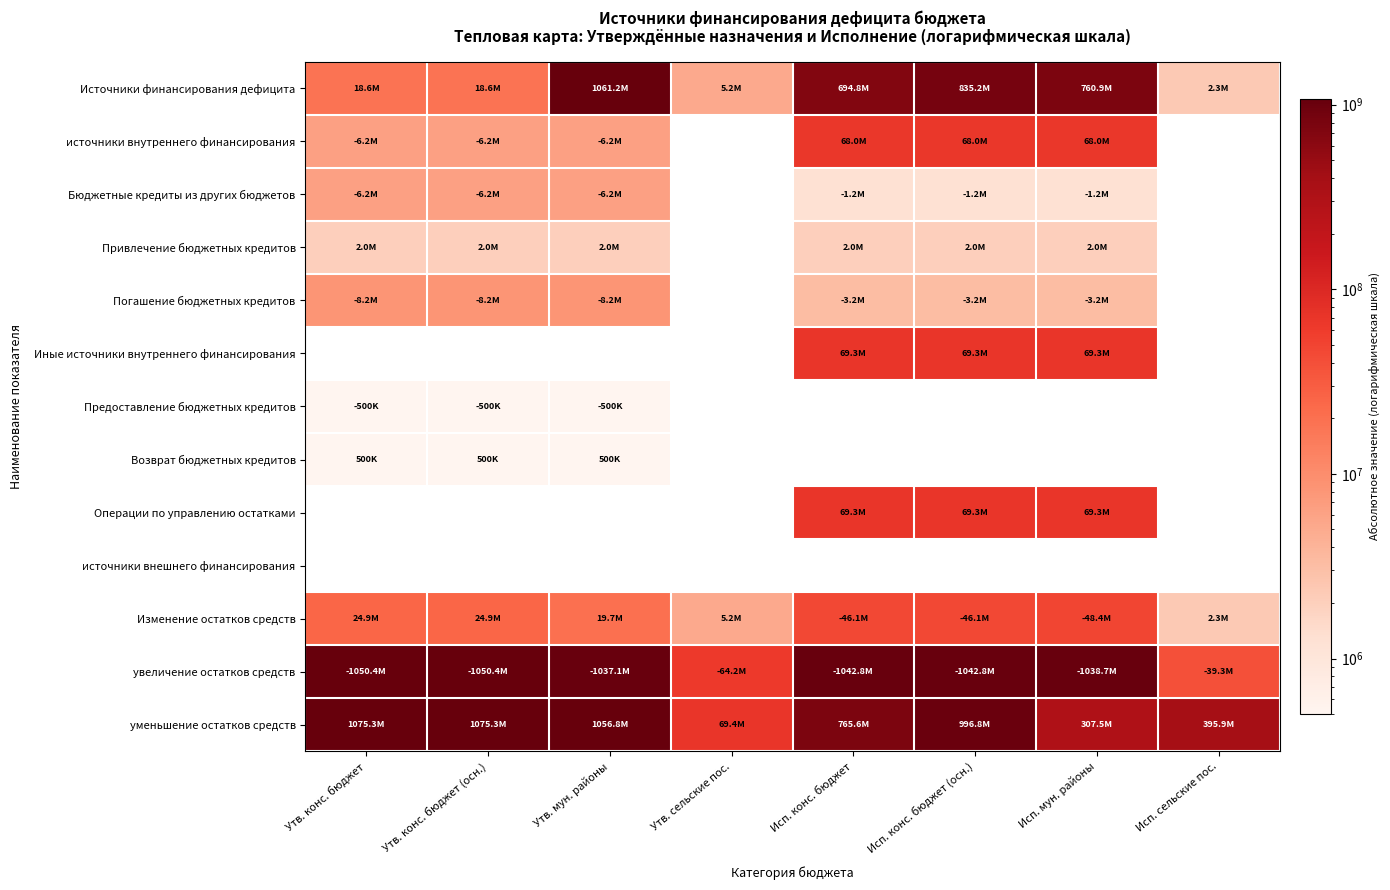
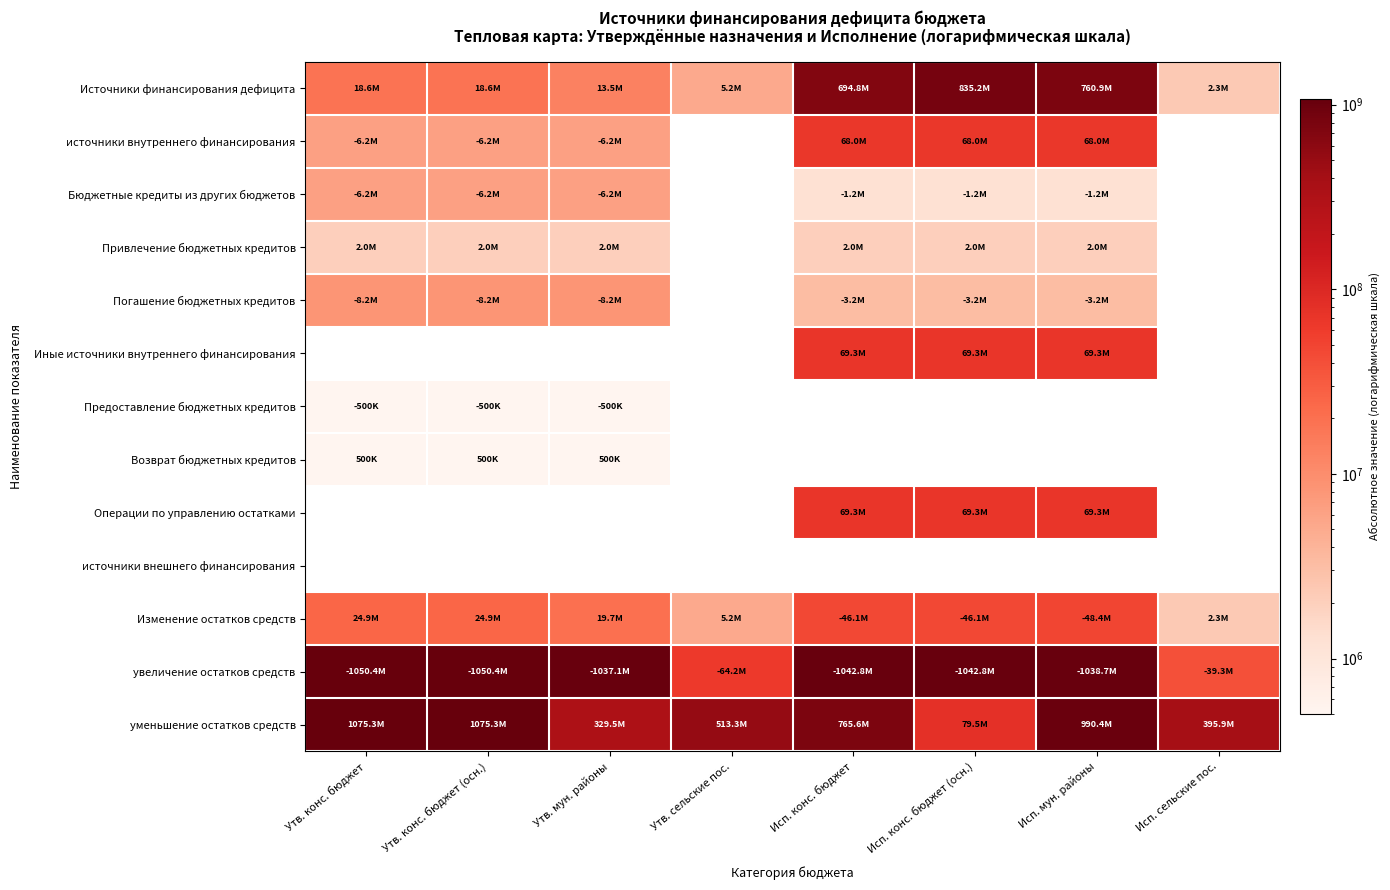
Источники финансирования дефицита, Утв. мун. районы: 1061.2M -> 13.5M
уменьшение остатков средств, Утв. мун. районы: 1056.8M -> 329.5M
уменьшение остатков средств, Утв. сельские пос.: 69.4M -> 513.3M
уменьшение остатков средств, Исп. конс. бюджет (осн.): 996.8M -> 79.5M
уменьшение остатков средств, Исп. мун. районы: 307.5M -> 990.4M
